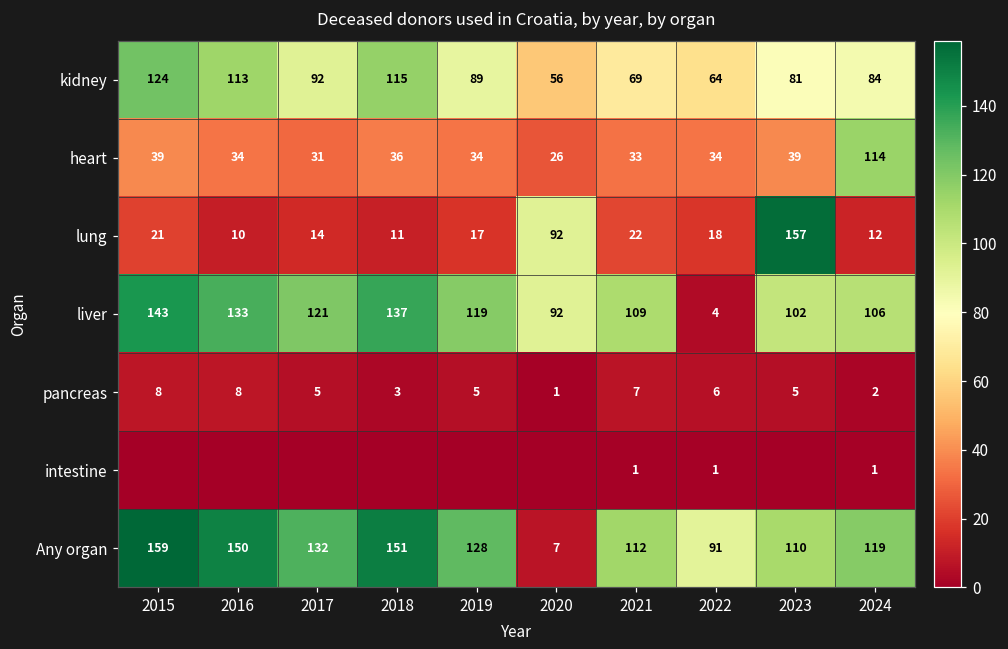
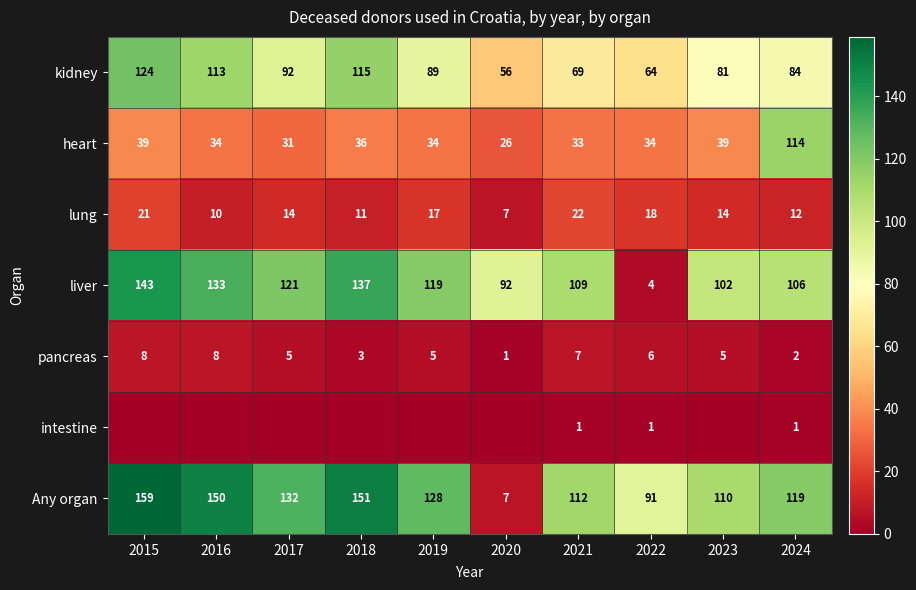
lung, 2020: 92 -> 7
lung, 2023: 157 -> 14
